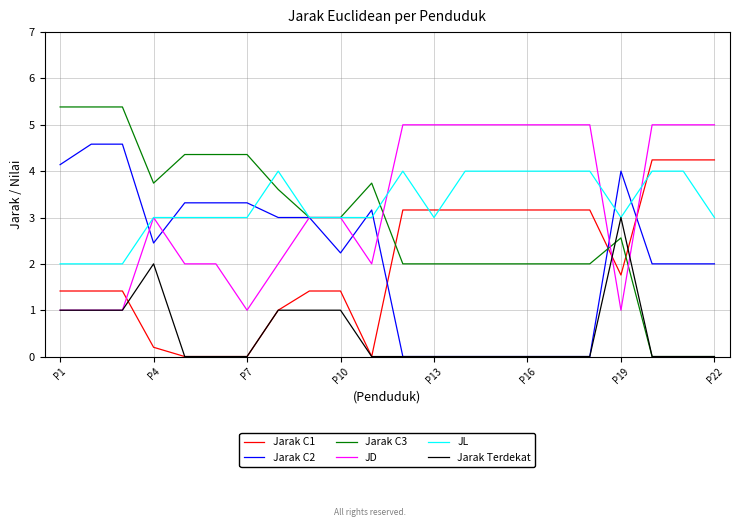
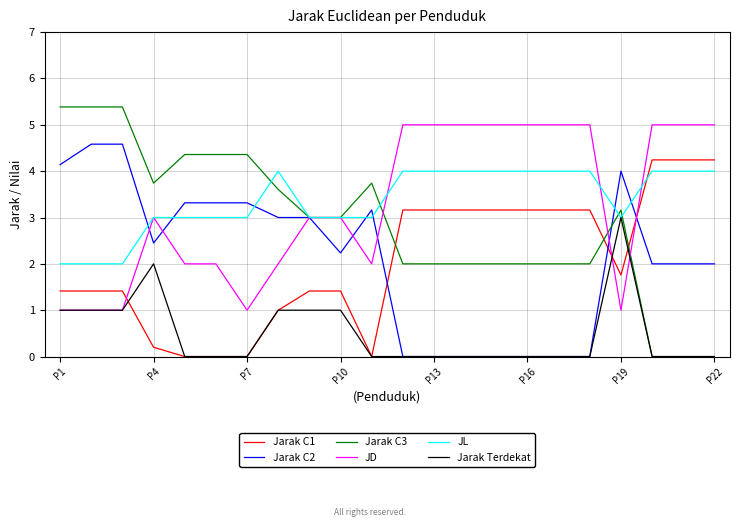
JL, P13: 3 -> 4
Jarak C3, P19: 2.6 -> 3.2
JL, P22: 3 -> 4
